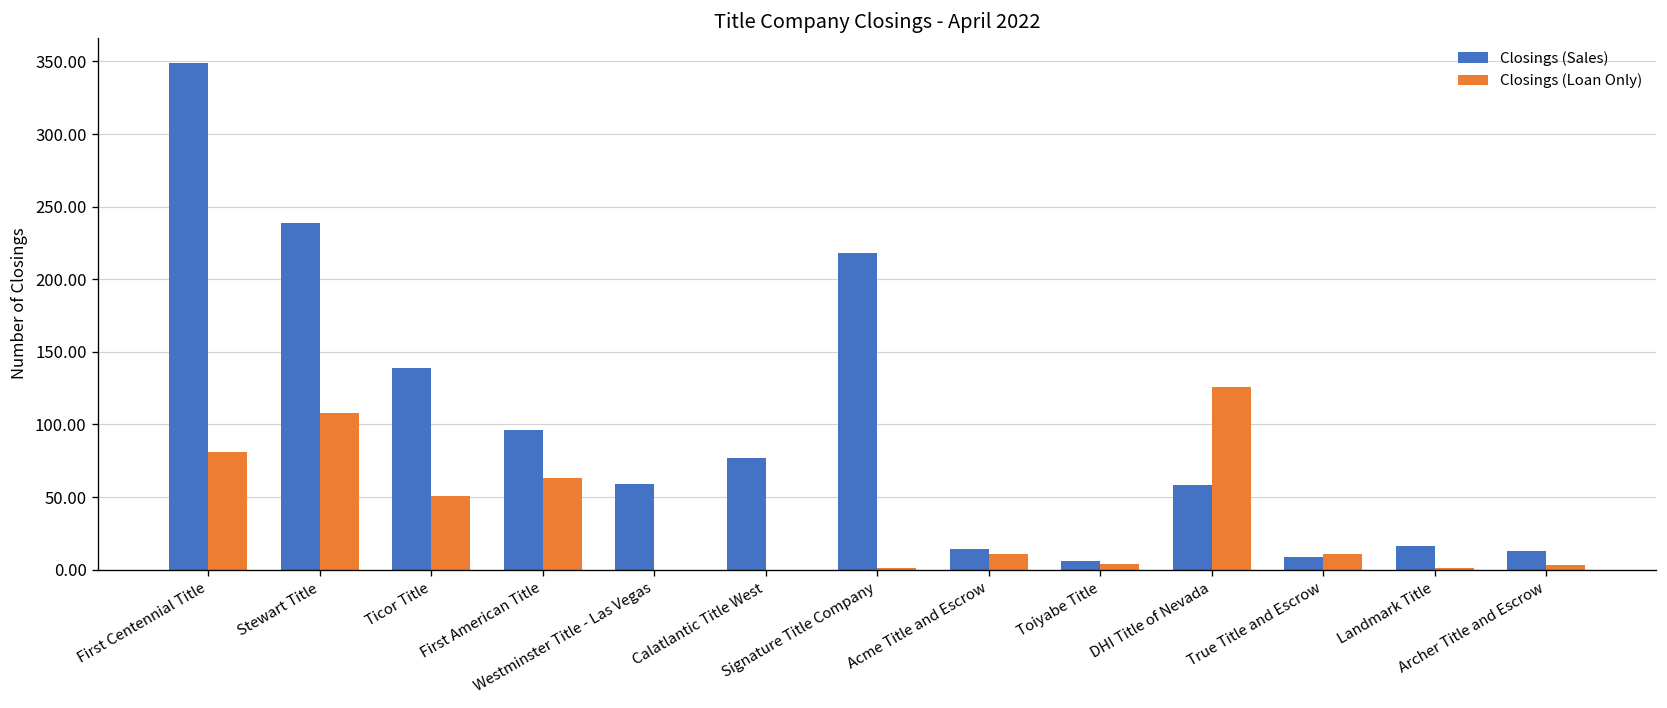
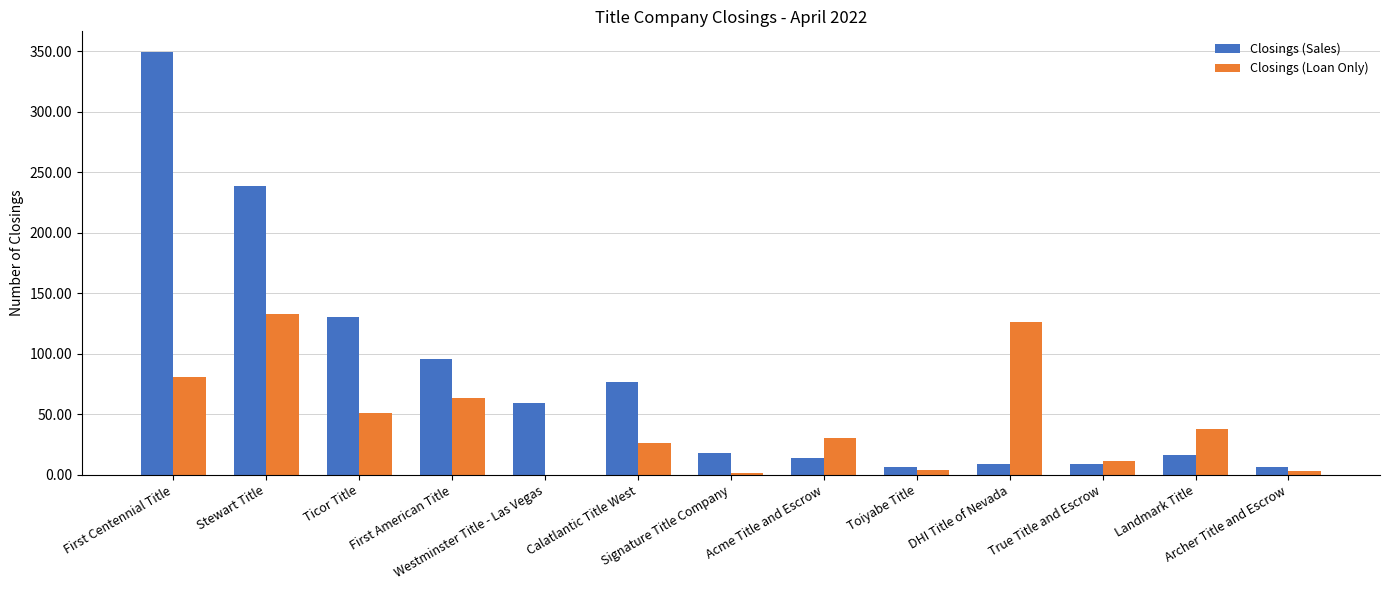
Closings (Loan Only), Stewart Title: 108 -> 133
Closings (Sales), Ticor Title: 139 -> 130
Closings (Loan Only), Calatlantic Title West: 0 -> 26
Closings (Sales), Signature Title Company: 218 -> 18
Closings (Loan Only), Acme Title and Escrow: 11 -> 30
Closings (Sales), DHI Title of Nevada: 58 -> 9
Closings (Loan Only), Landmark Title: 1 -> 38
Closings (Sales), Archer Title and Escrow: 13 -> 6
